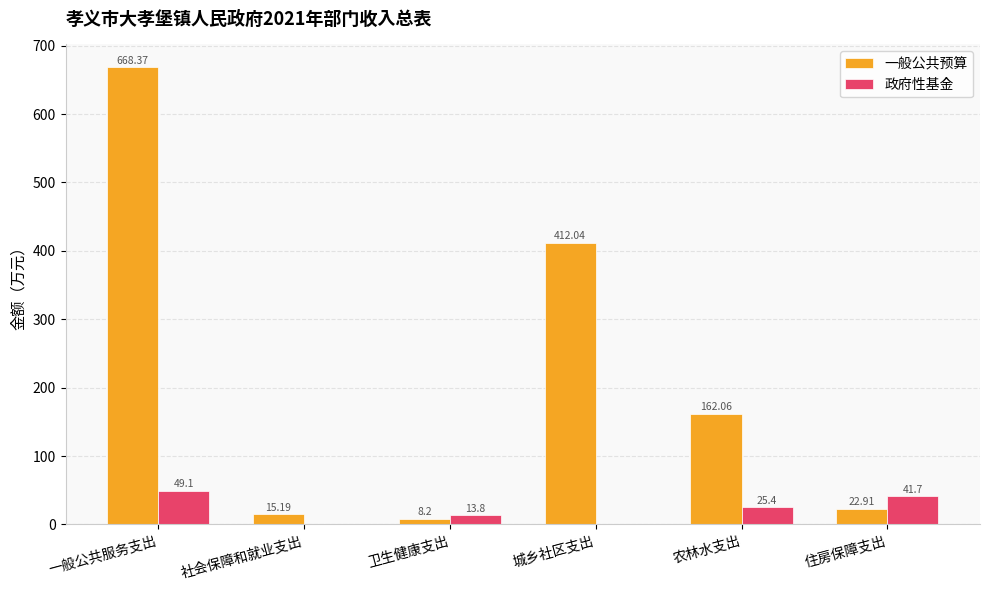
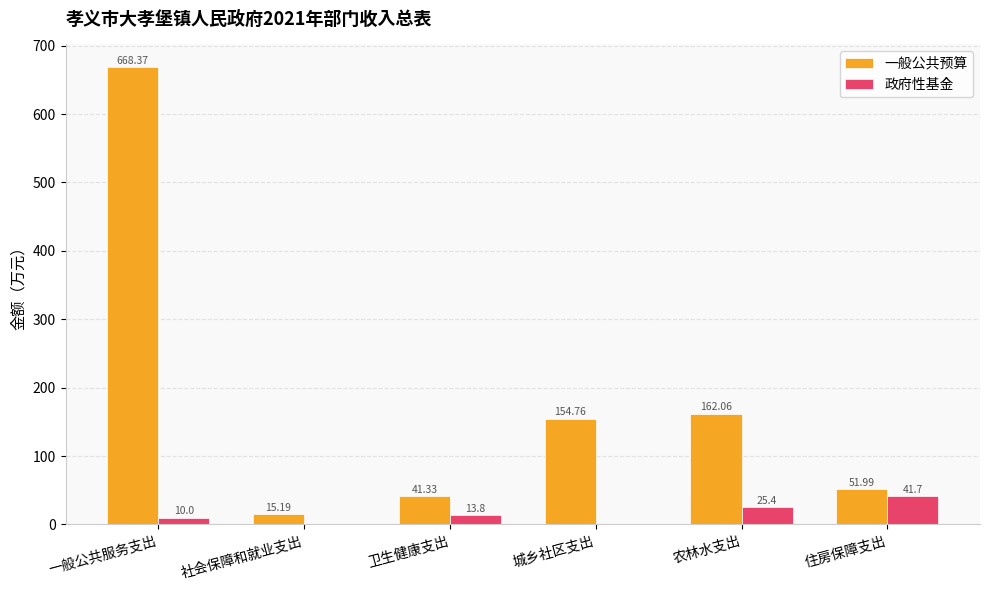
政府性基金, 一般公共服务支出: 49.1 -> 10.0
一般公共预算, 卫生健康支出: 8.2 -> 41.33
一般公共预算, 城乡社区支出: 412.04 -> 154.76
一般公共预算, 住房保障支出: 22.91 -> 51.99
